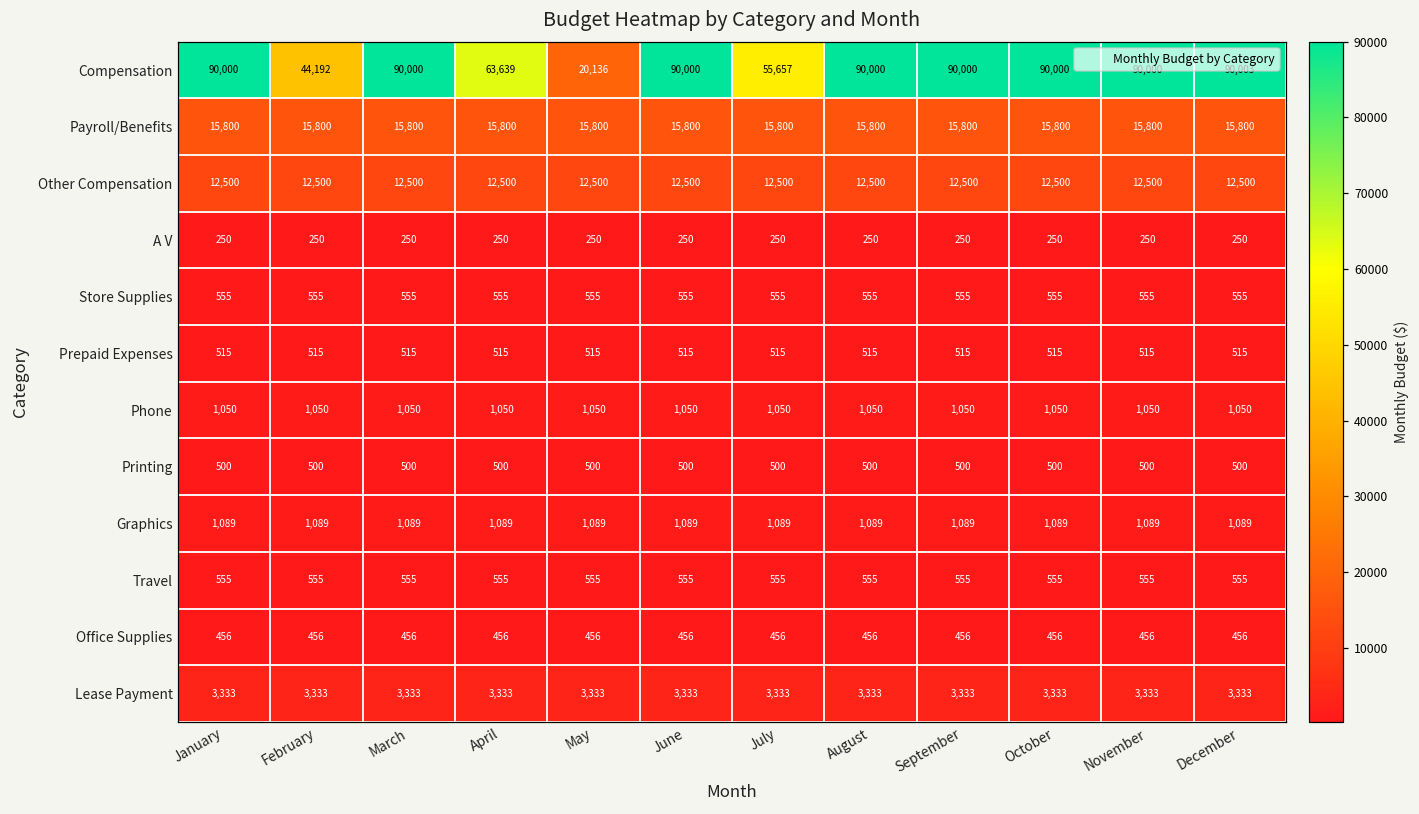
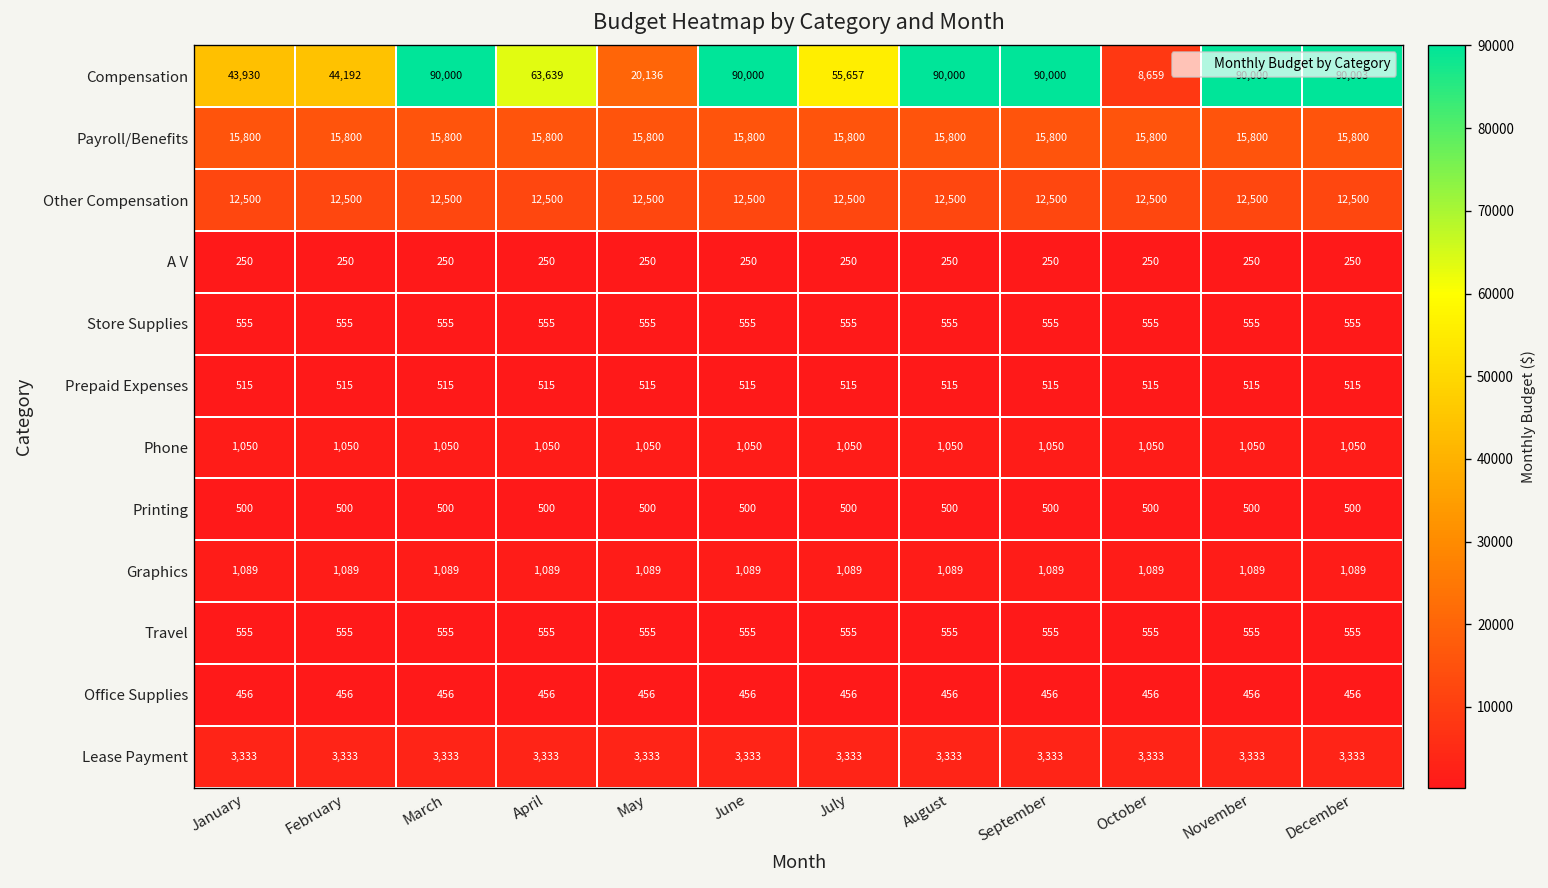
Compensation, January: 90,000 -> 43,930
Compensation, October: 90,000 -> 8,659
